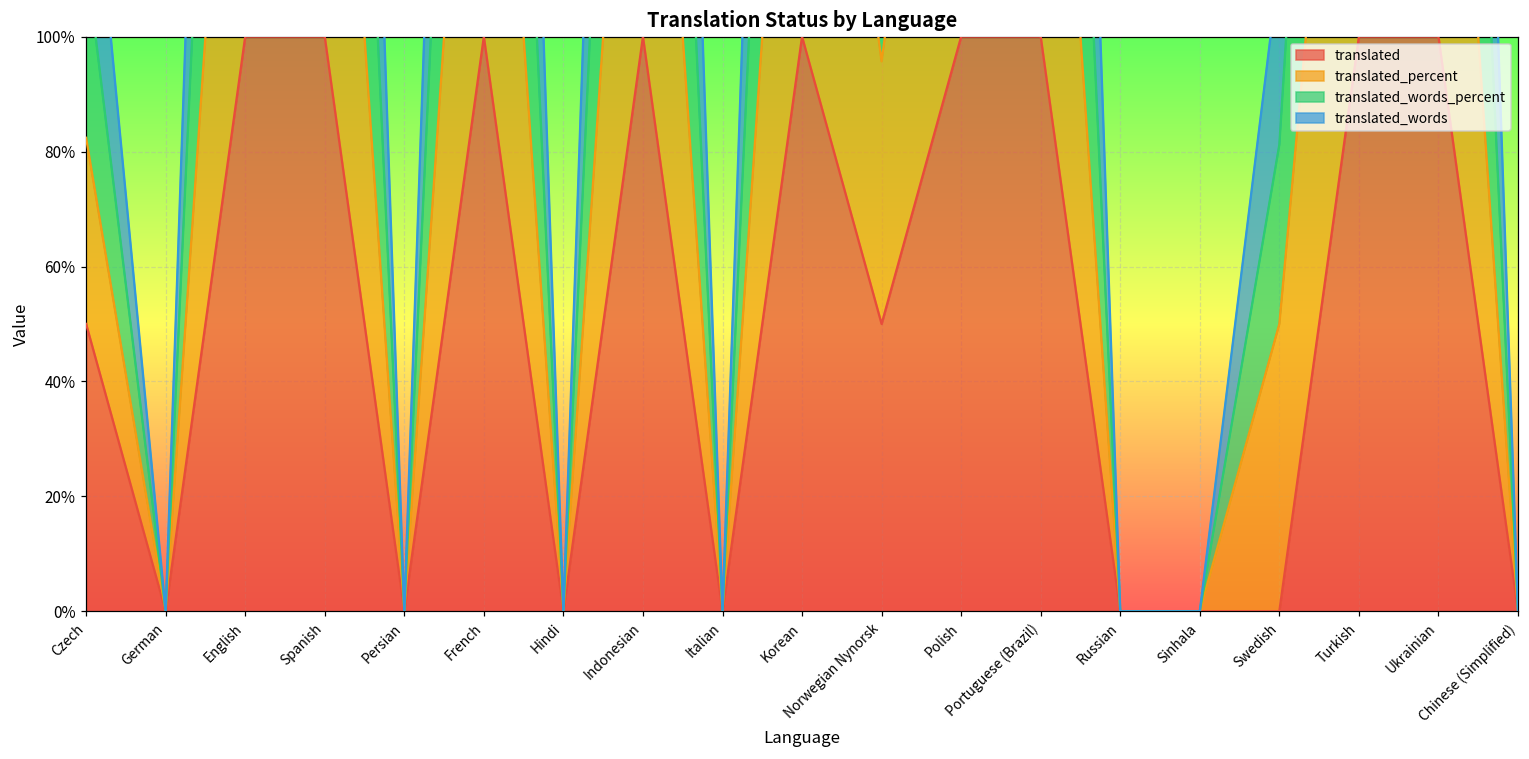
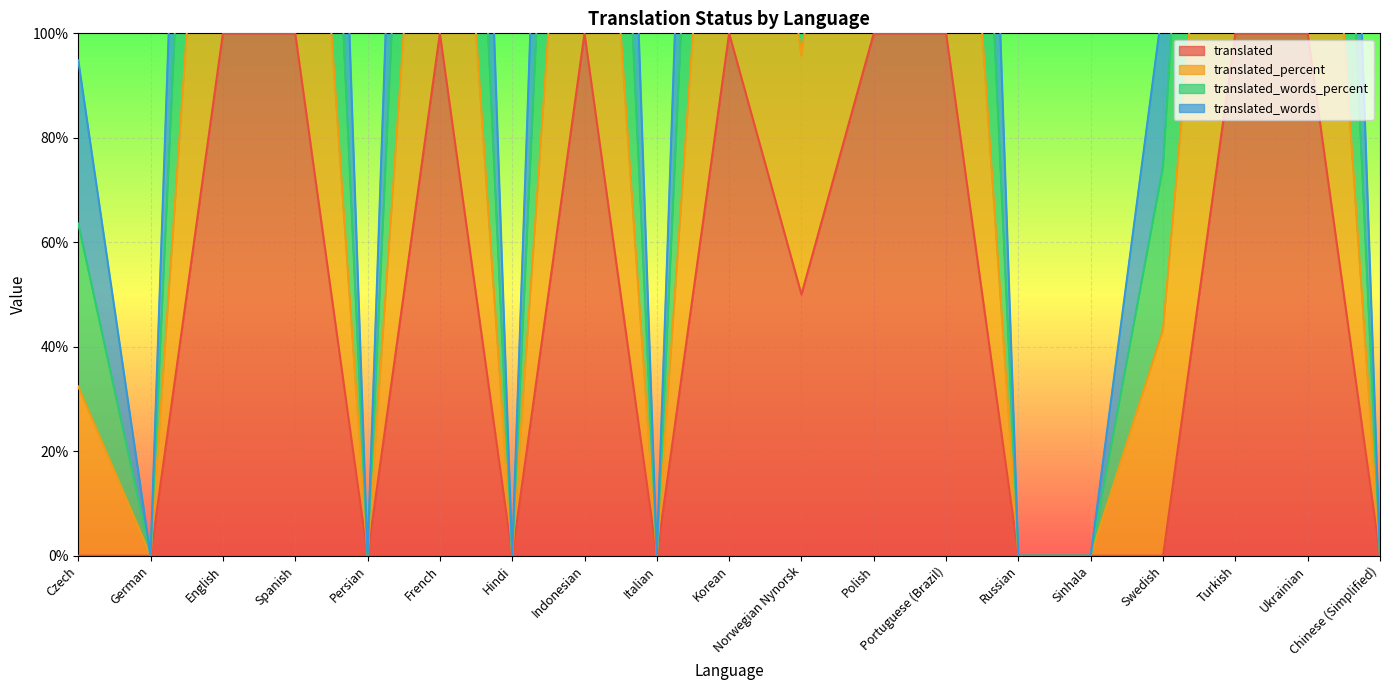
translated, Czech: 50% -> 0%
translated_percent, Swedish: 50% -> 43%
